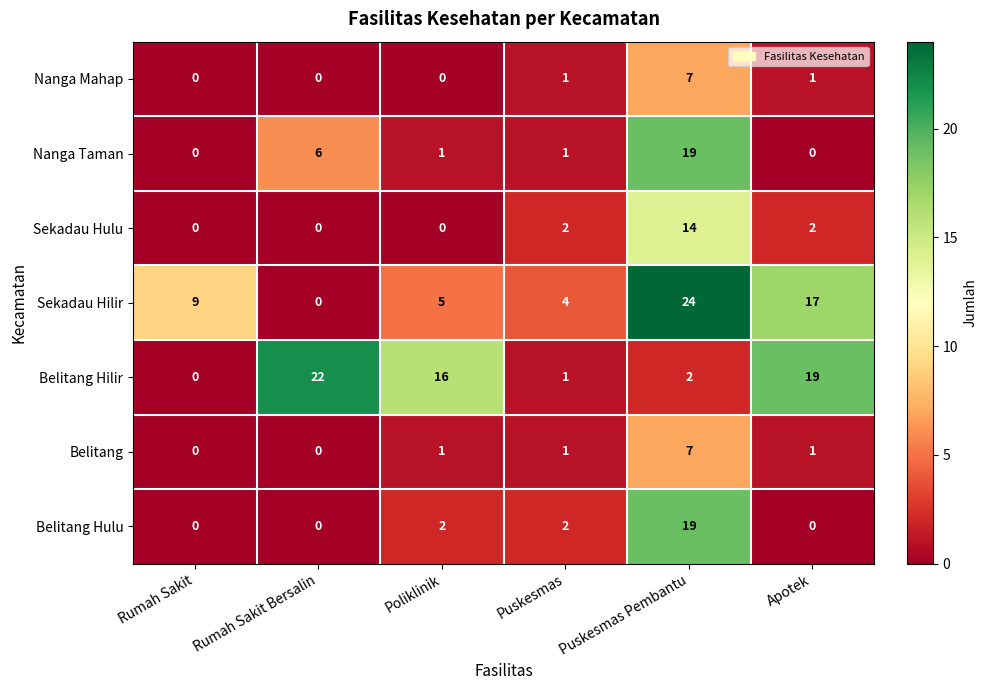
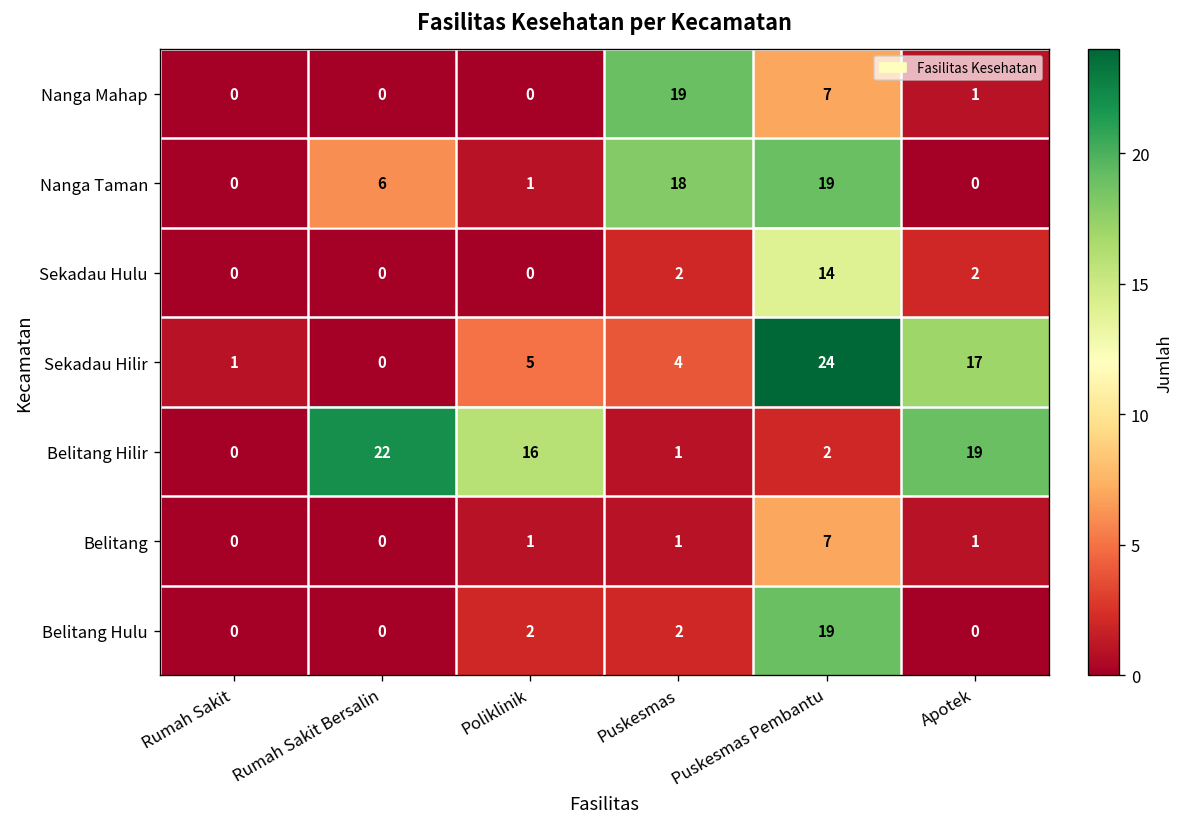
Nanga Mahap, Puskesmas: 1 -> 19
Nanga Taman, Puskesmas: 1 -> 18
Sekadau Hilir, Rumah Sakit: 9 -> 1
